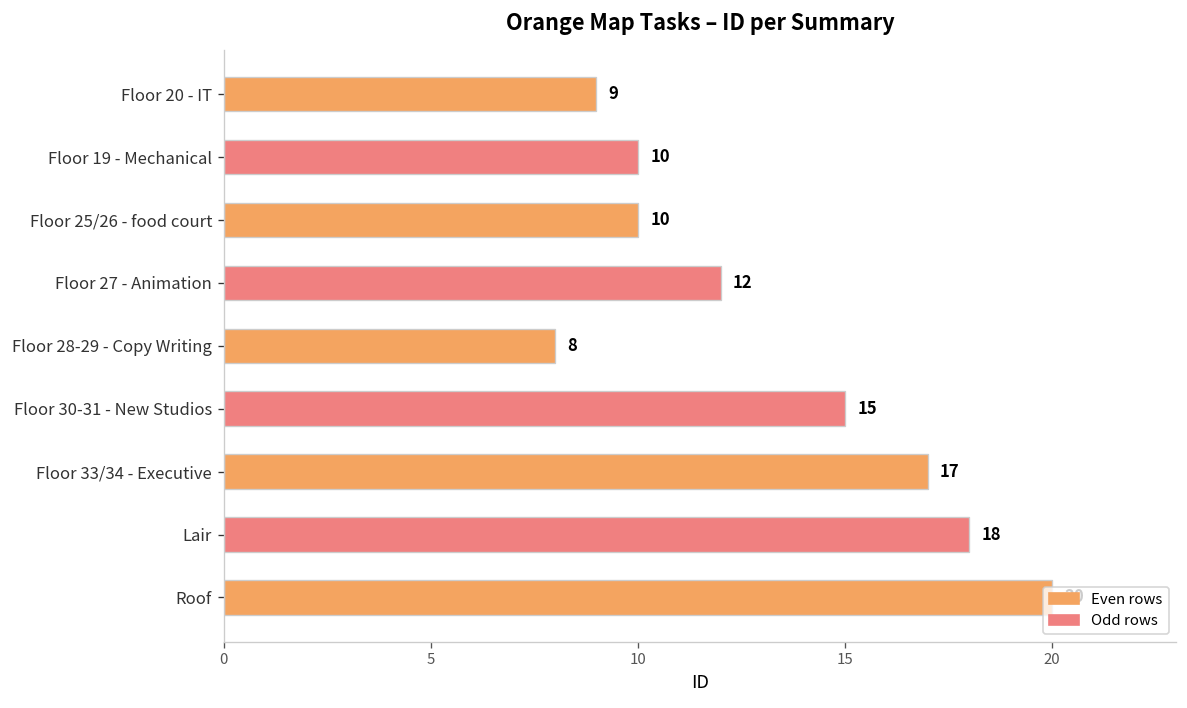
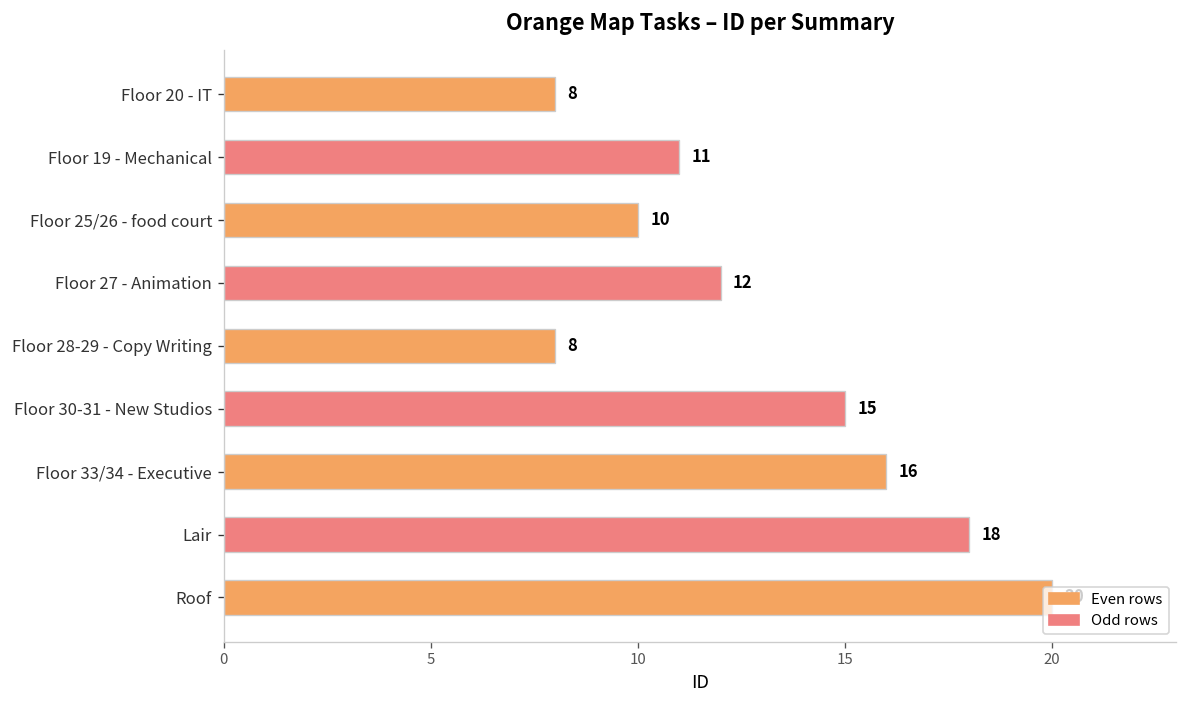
Floor 20 - IT: 9 -> 8
Floor 19 - Mechanical: 10 -> 11
Floor 33/34 - Executive: 17 -> 16
